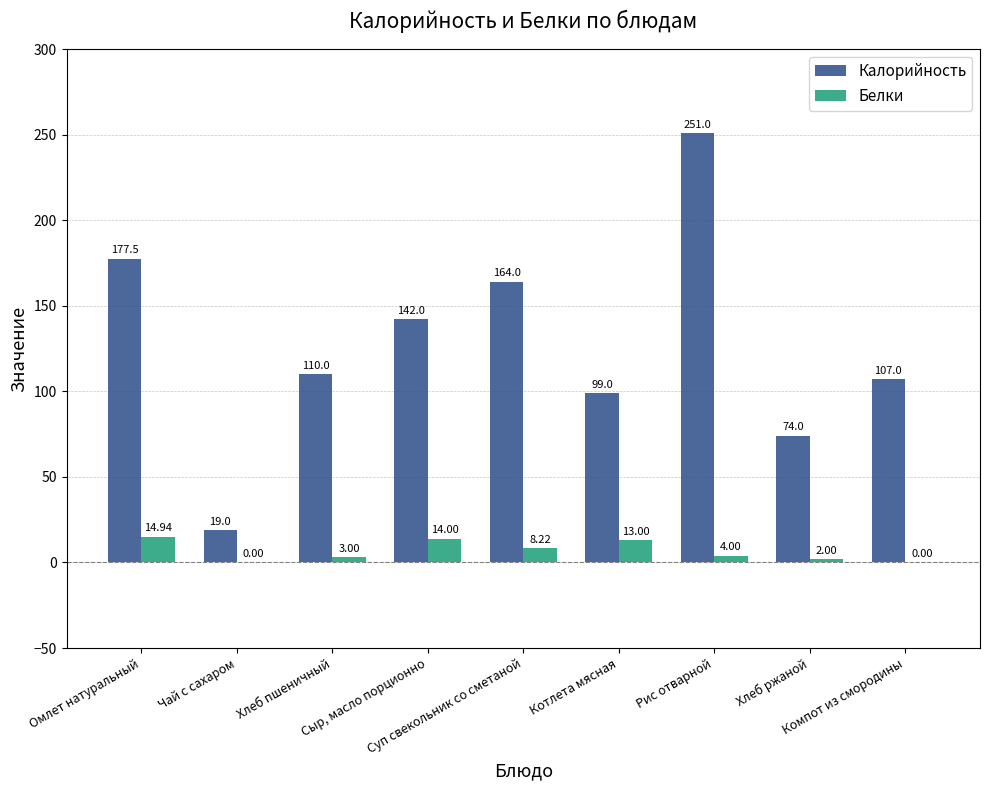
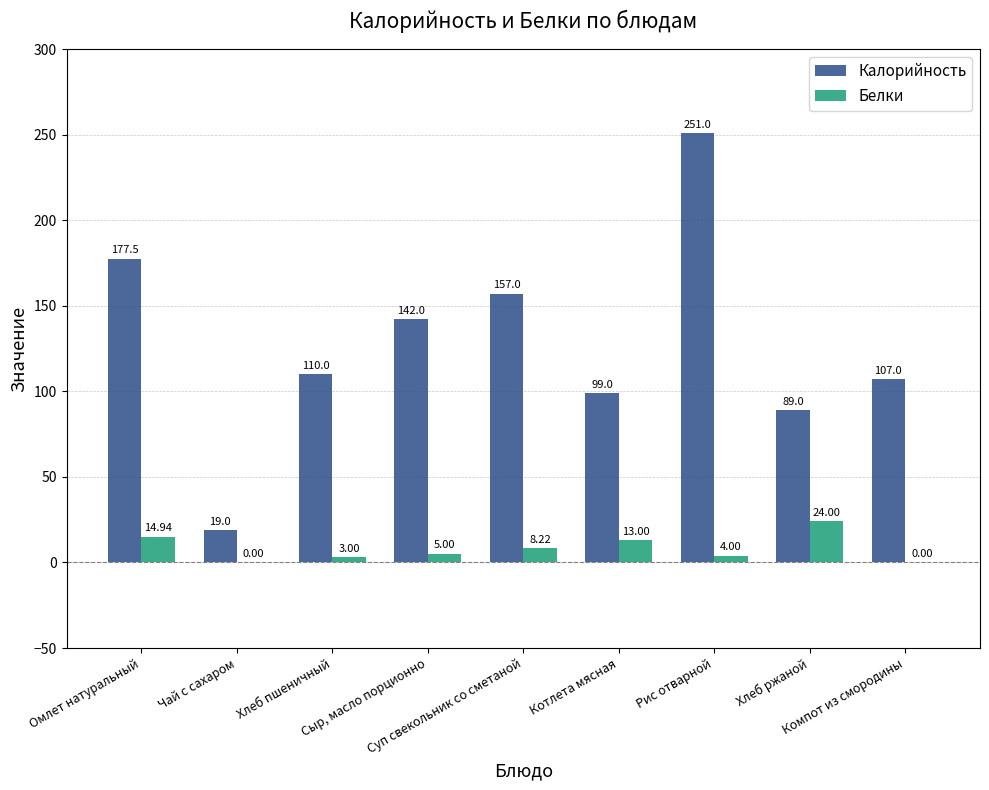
Белки, Сыр, масло порционно: 14.00 -> 5.00
Калорийность, Суп свекольник со сметаной: 164.0 -> 157.0
Калорийность, Хлеб ржаной: 74.0 -> 89.0
Белки, Хлеб ржаной: 2.00 -> 24.00
